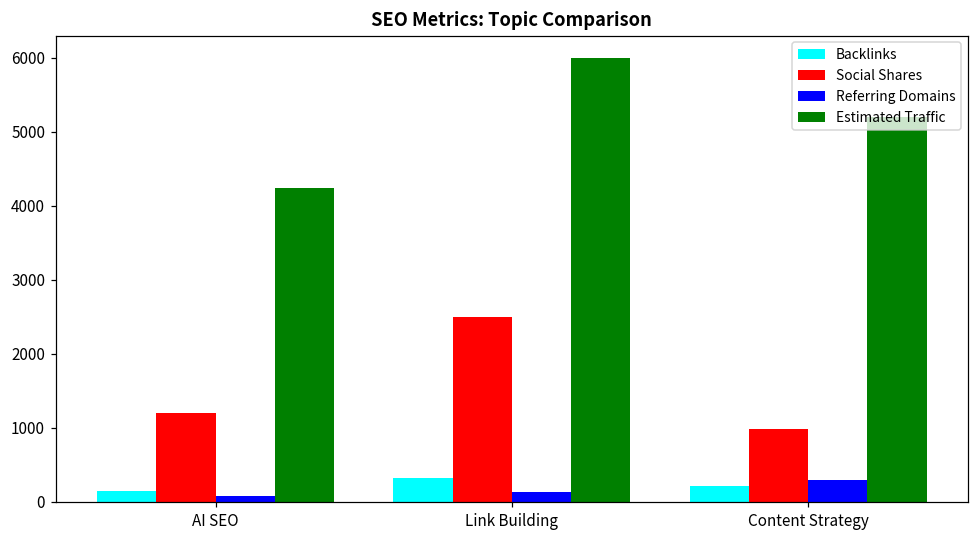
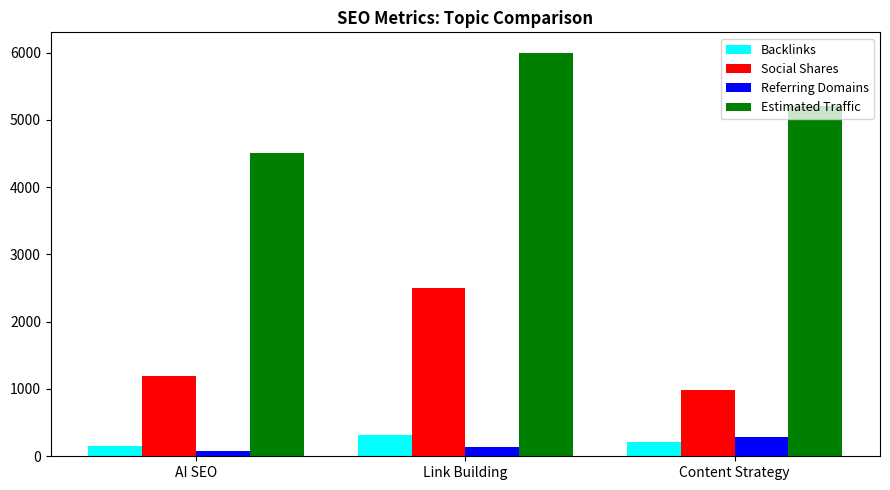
Estimated Traffic, AI SEO: 4200 -> 4500
